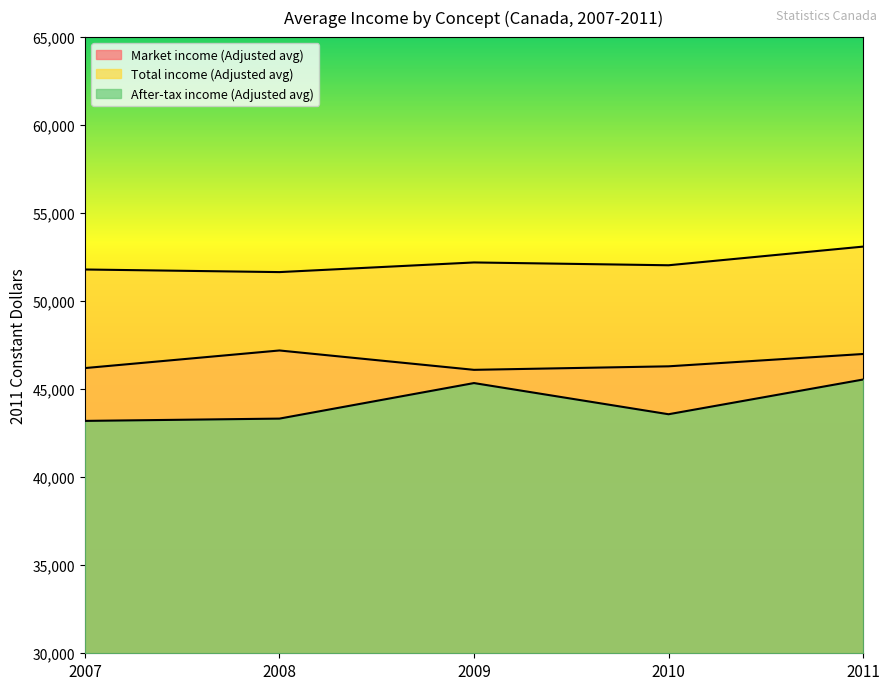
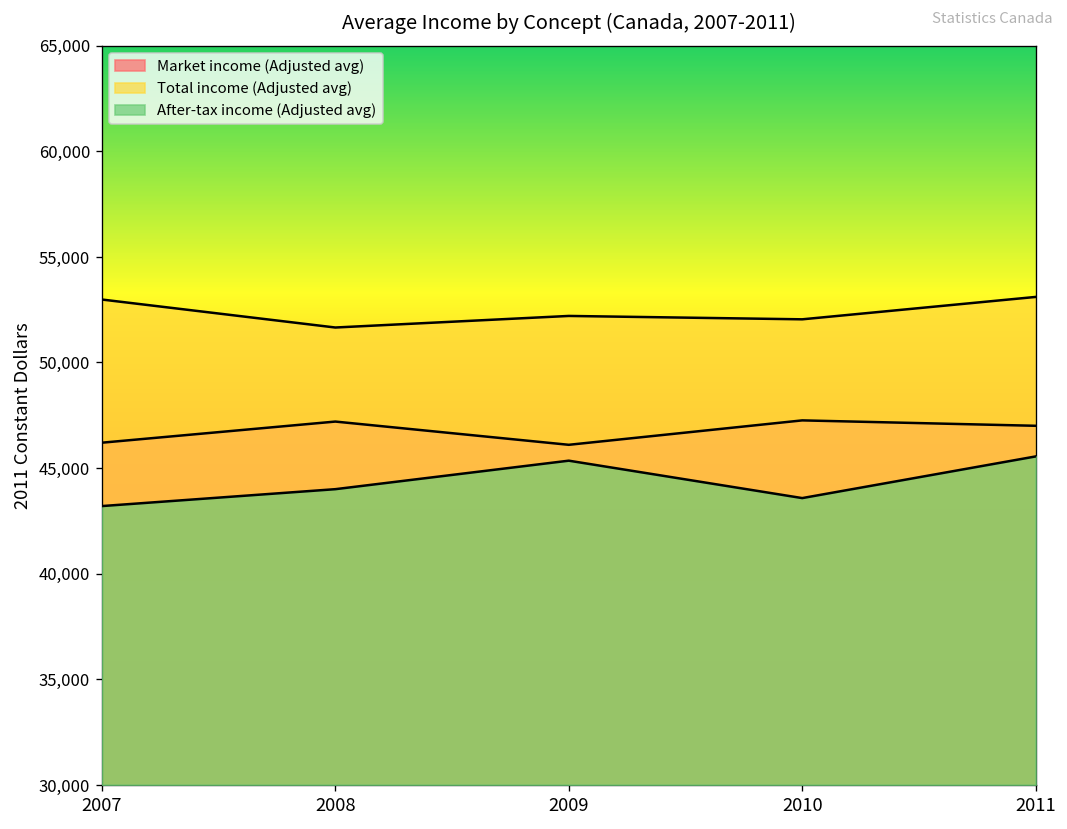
Total income (Adjusted avg), 2007: 51,800 -> 53,000
After-tax income (Adjusted avg), 2008: 43,300 -> 44,000
Market income (Adjusted avg), 2010: 46,300 -> 47,300
